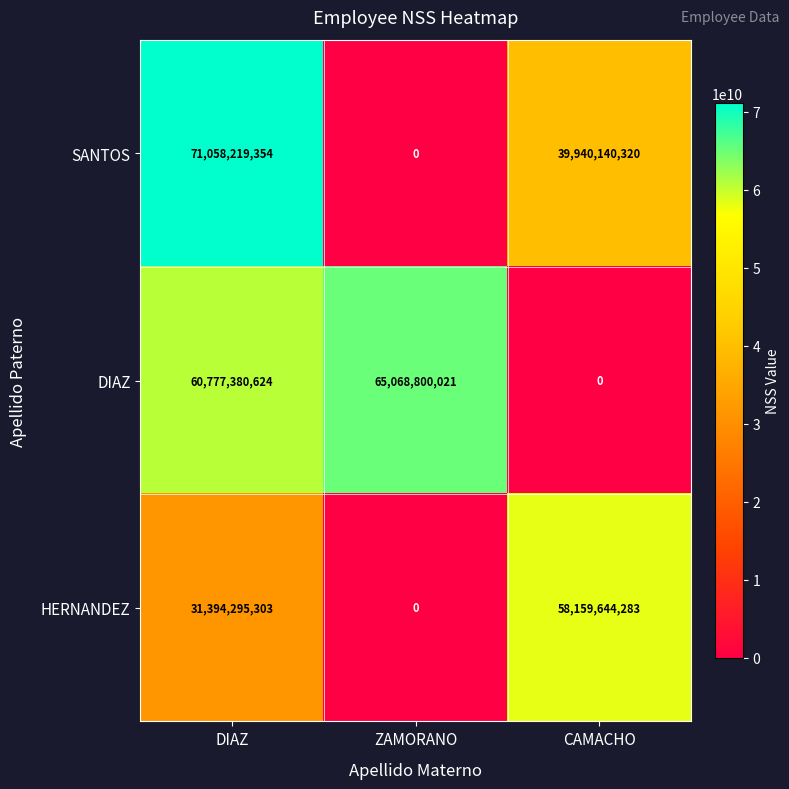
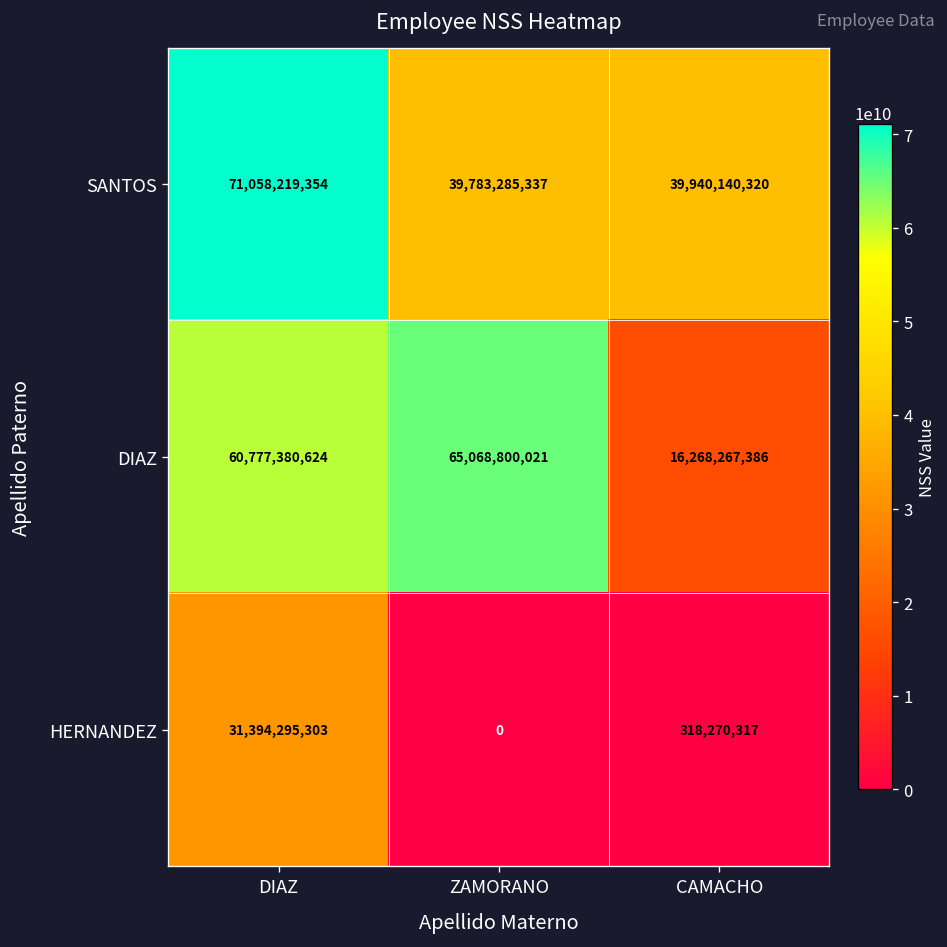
SANTOS, ZAMORANO: 0 -> 39,783,285,337
DIAZ, CAMACHO: 0 -> 16,268,267,386
HERNANDEZ, CAMACHO: 58,159,644,283 -> 318,270,317
